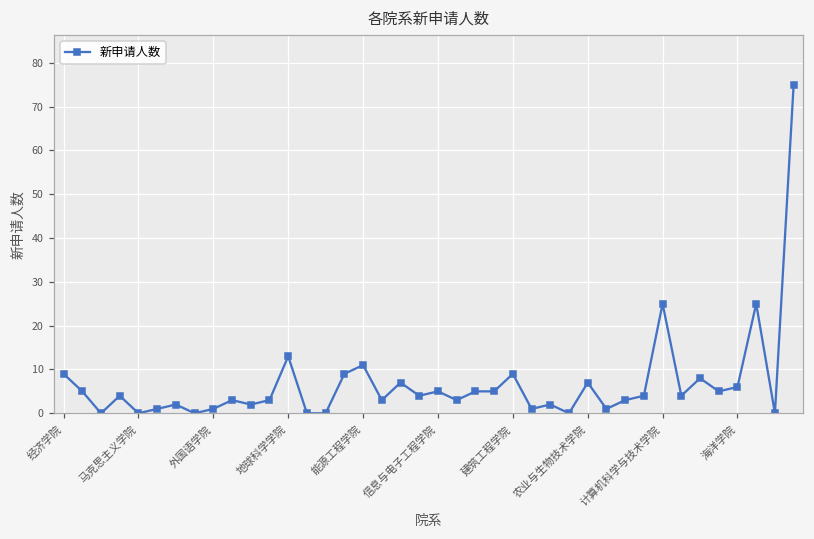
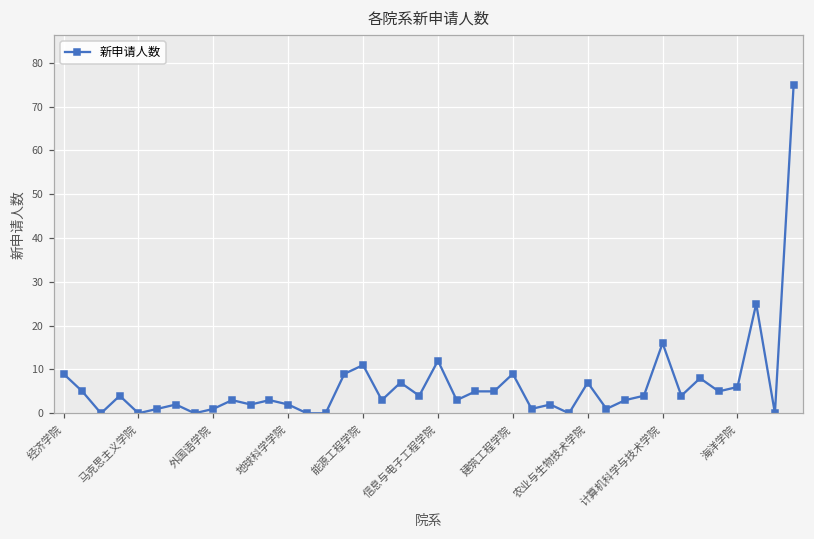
地球科学学院: 13 -> 2
信息与电子工程学院: 5 -> 12
计算机科学与技术学院: 25 -> 16
